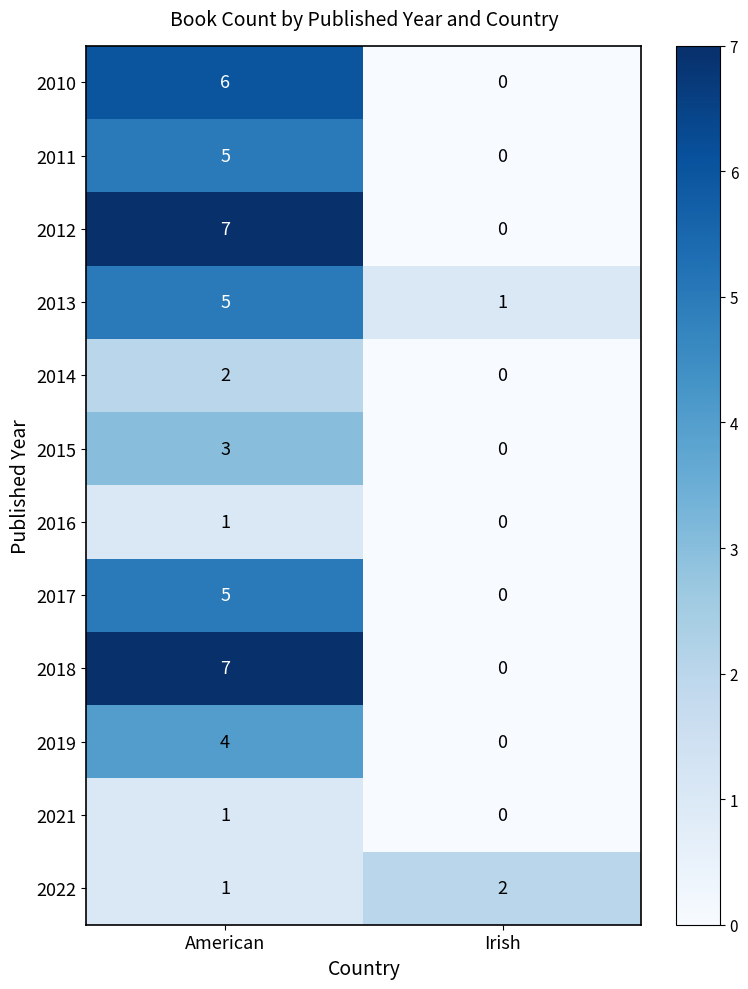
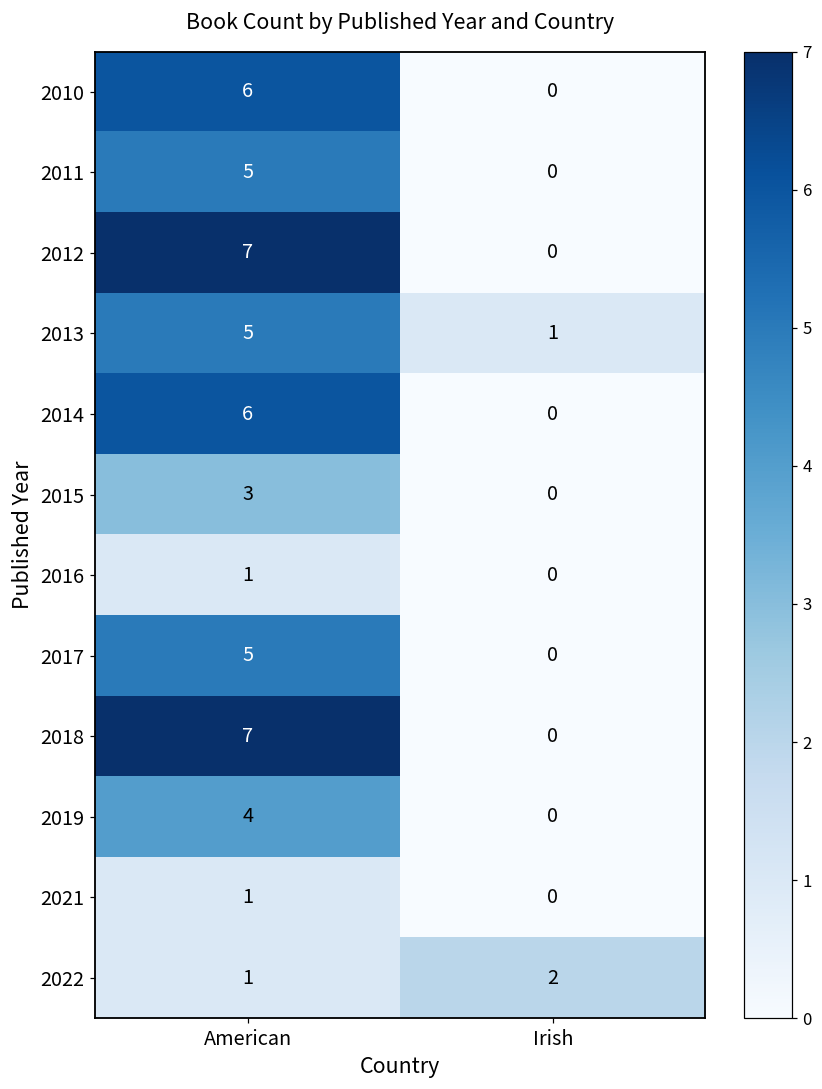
2014, American: 2 -> 6
